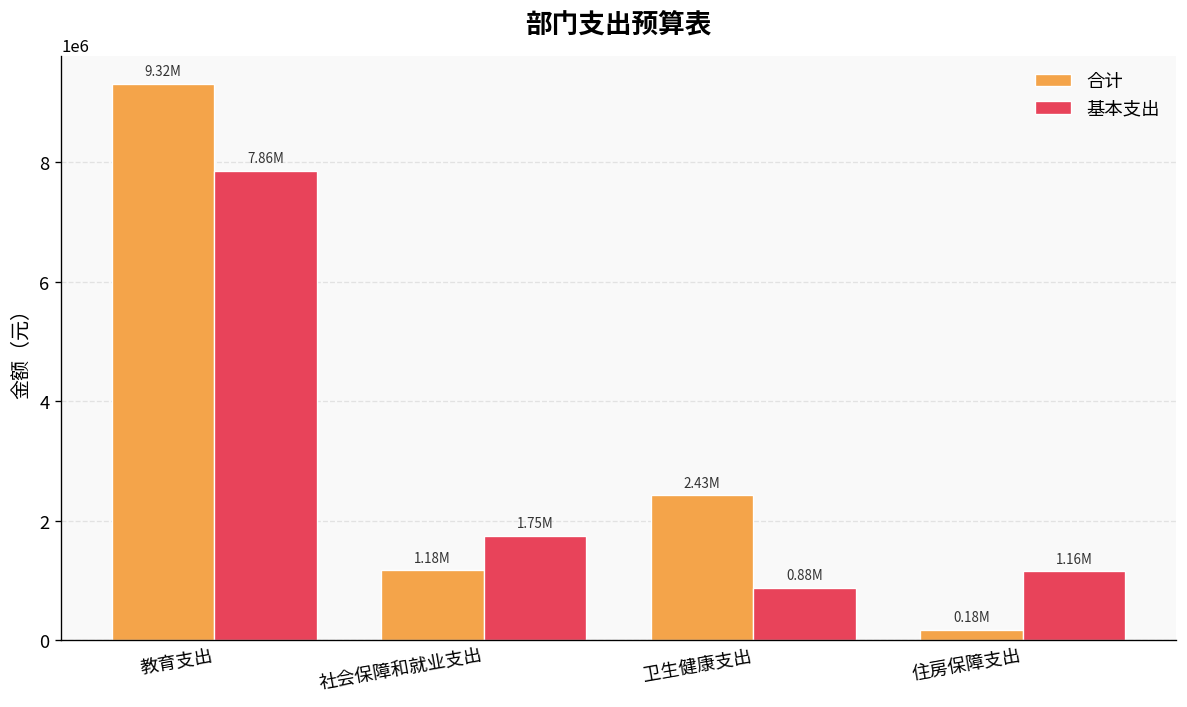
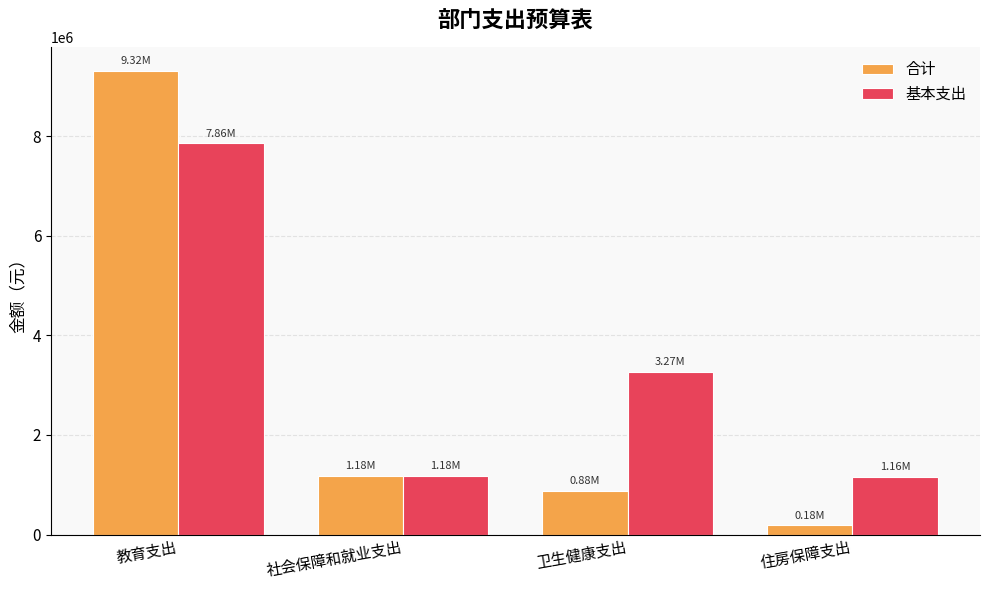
基本支出, 社会保障和就业支出: 1.75M -> 1.18M
合计, 卫生健康支出: 2.43M -> 0.88M
基本支出, 卫生健康支出: 0.88M -> 3.27M
